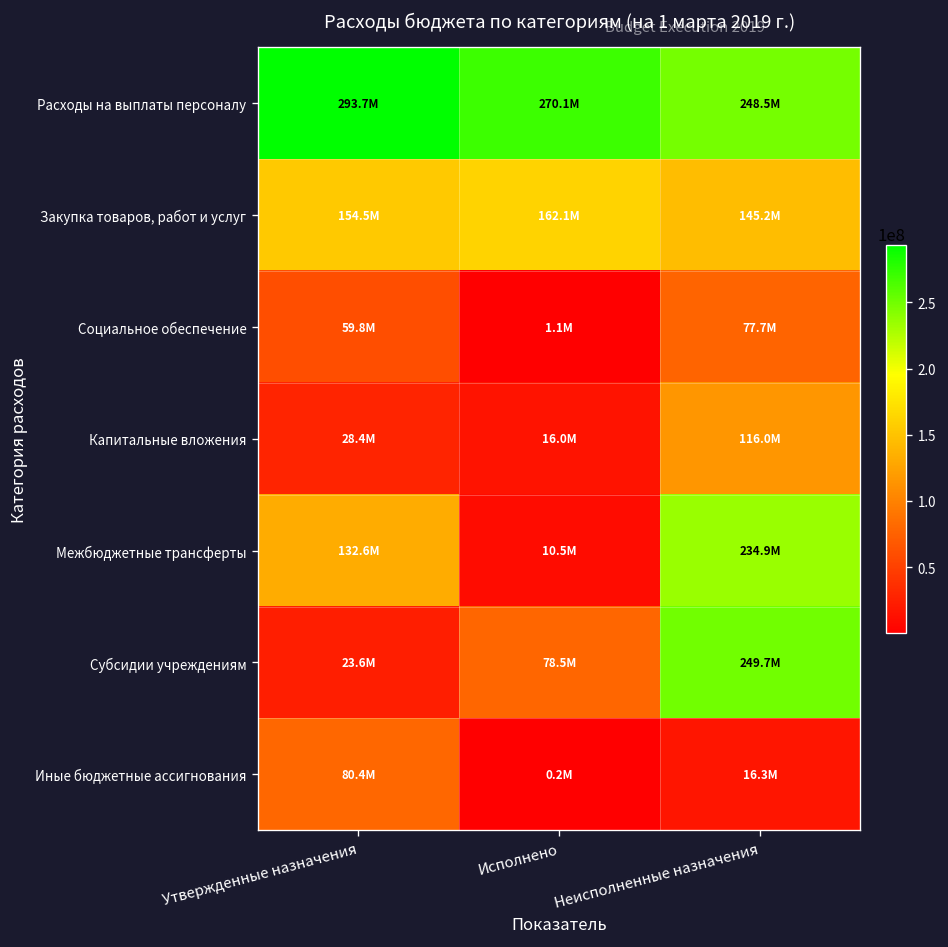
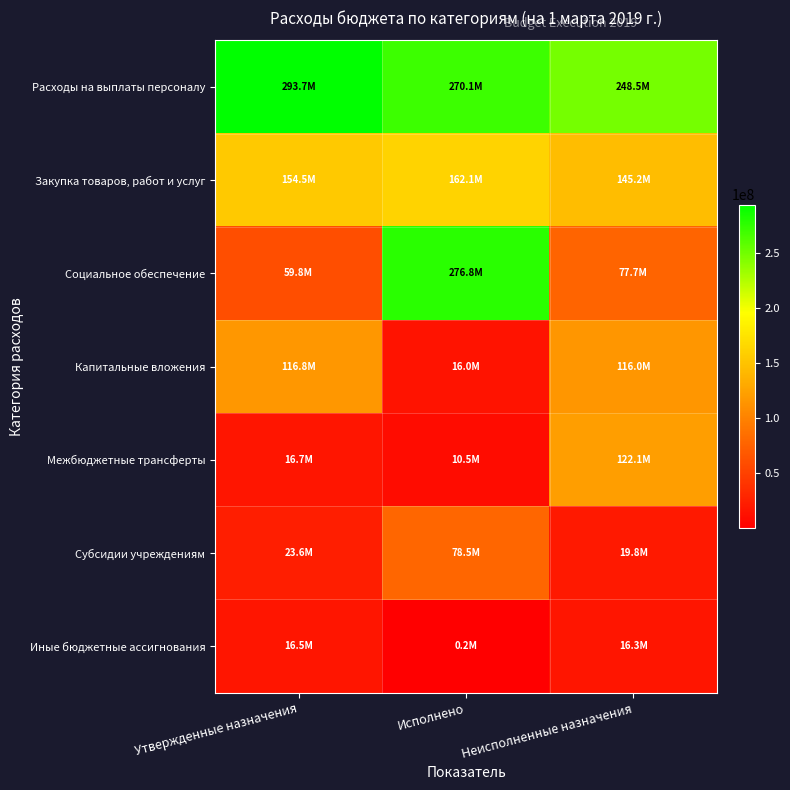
Социальное обеспечение, Исполнено: 1.1M -> 276.8M
Капитальные вложения, Утвержденные назначения: 28.4M -> 116.8M
Межбюджетные трансферты, Утвержденные назначения: 132.6M -> 16.7M
Межбюджетные трансферты, Неисполненные назначения: 234.9M -> 122.1M
Субсидии учреждениям, Неисполненные назначения: 249.7M -> 19.8M
Иные бюджетные ассигнования, Утвержденные назначения: 80.4M -> 16.5M
